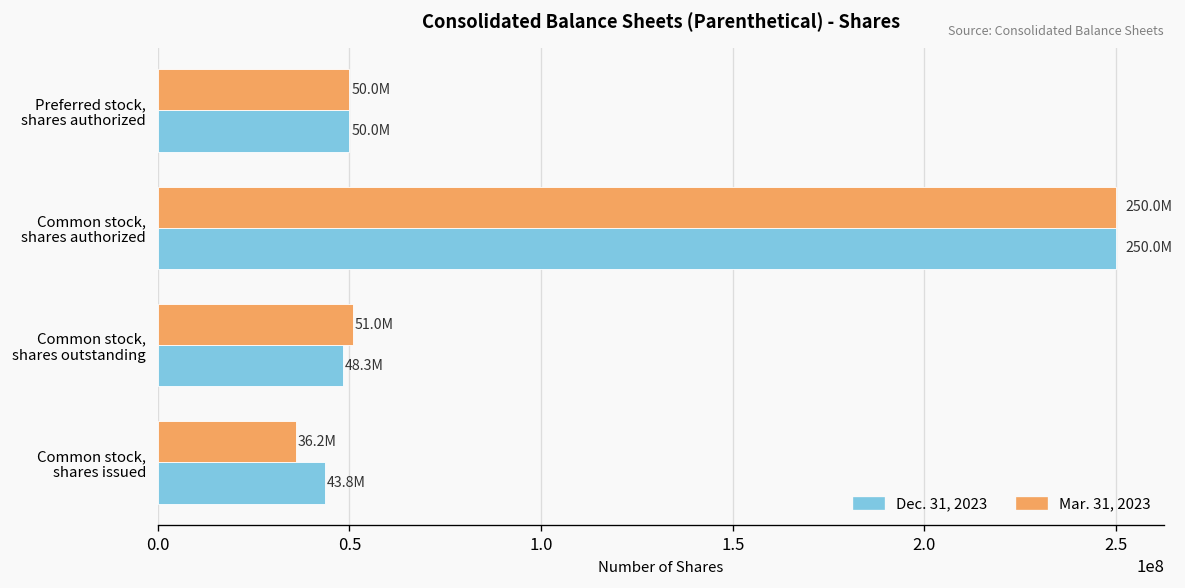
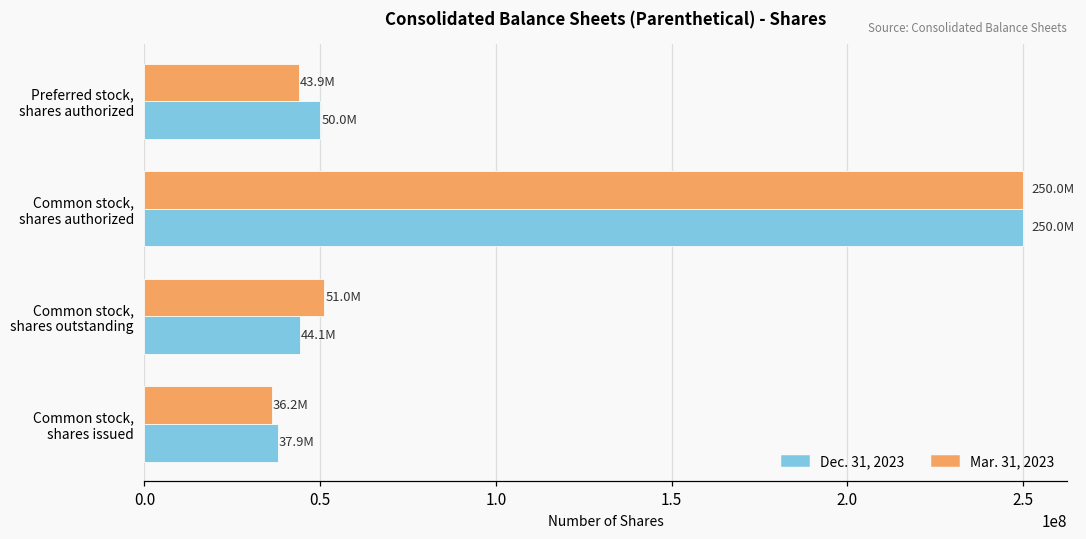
Mar. 31, 2023, Preferred stock, shares authorized: 50.0M -> 43.9M
Dec. 31, 2023, Common stock, shares outstanding: 48.3M -> 44.1M
Dec. 31, 2023, Common stock, shares issued: 43.8M -> 37.9M
